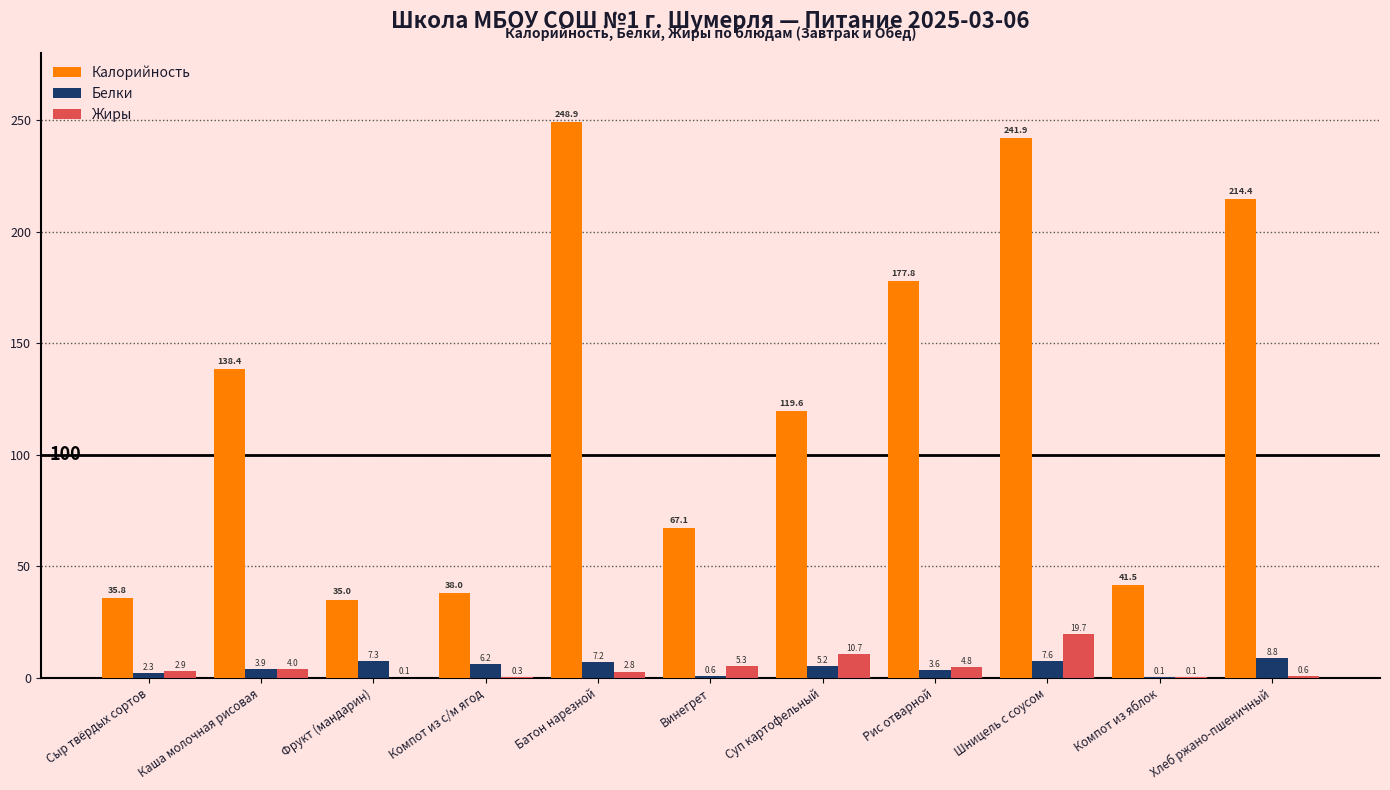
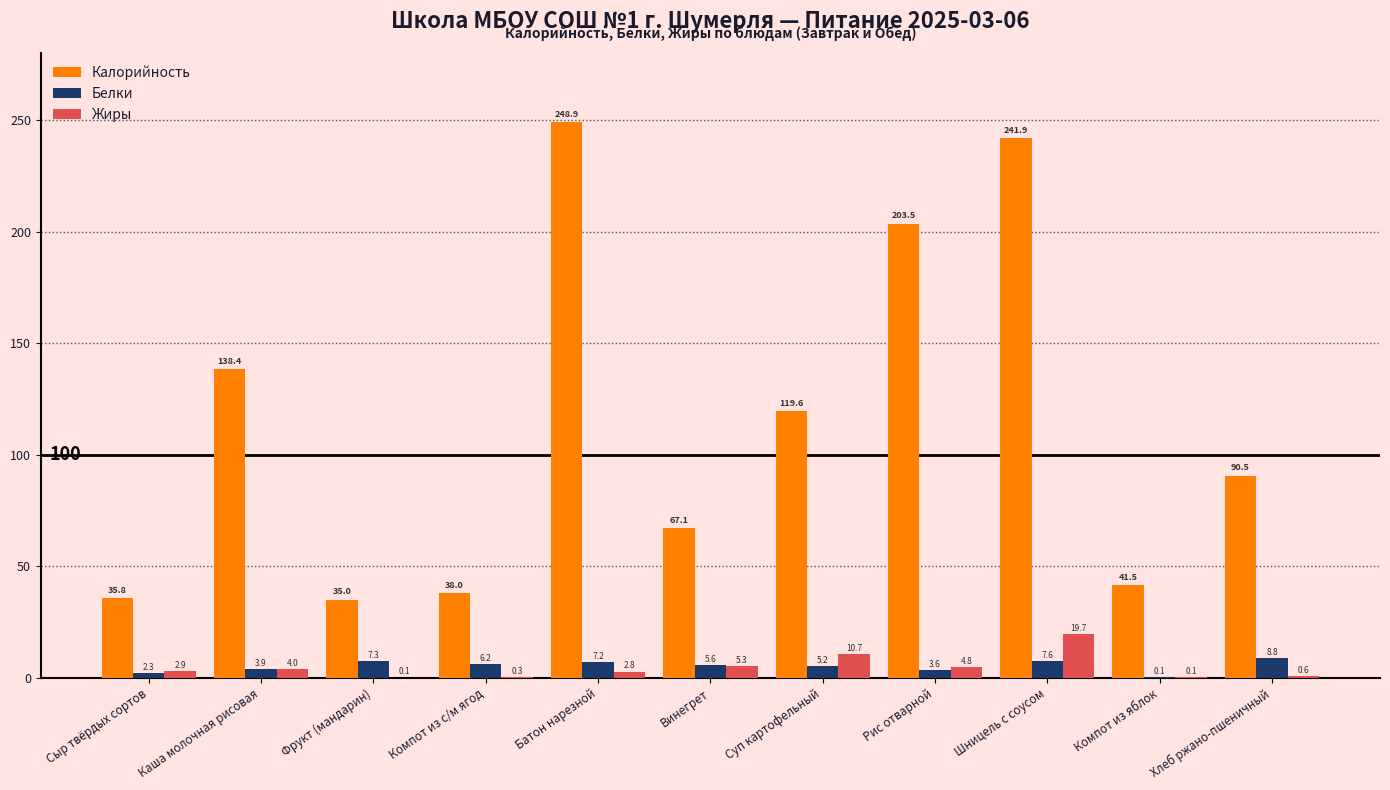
Белки, Винегрет: 0.6 -> 5.6
Калорийность, Рис отварной: 177.8 -> 203.5
Калорийность, Хлеб ржано-пшеничный: 214.4 -> 90.5
